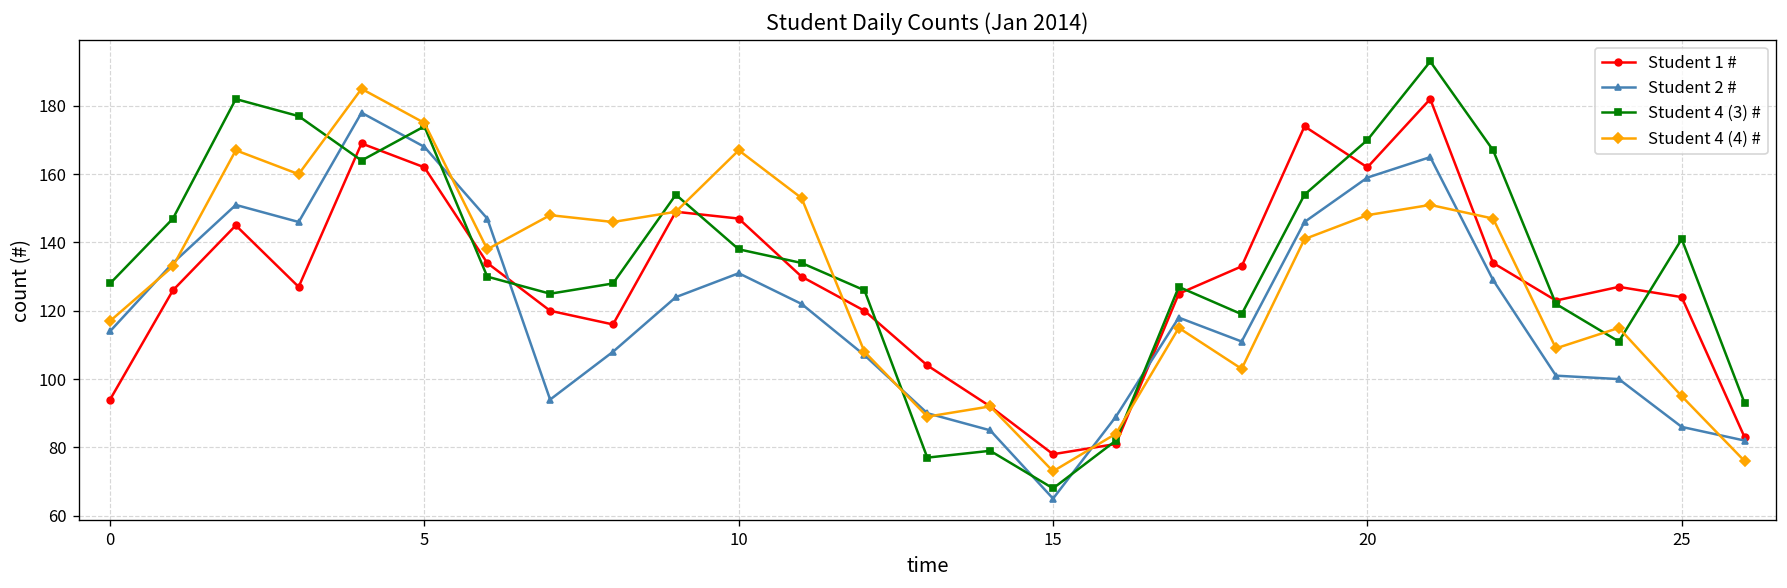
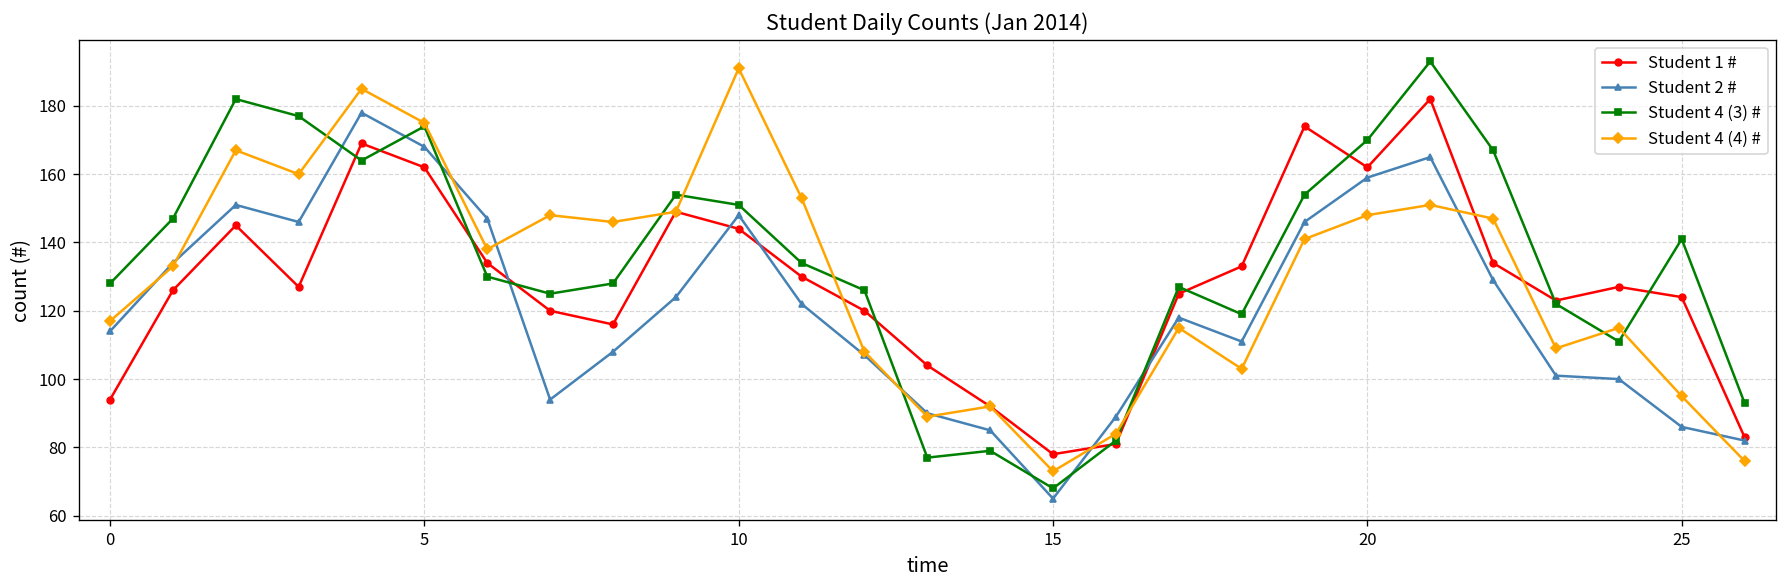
Student 1 #, 10: 147 -> 144
Student 2 #, 10: 131 -> 148
Student 4 (3) #, 10: 138 -> 151
Student 4 (4) #, 10: 167 -> 191
